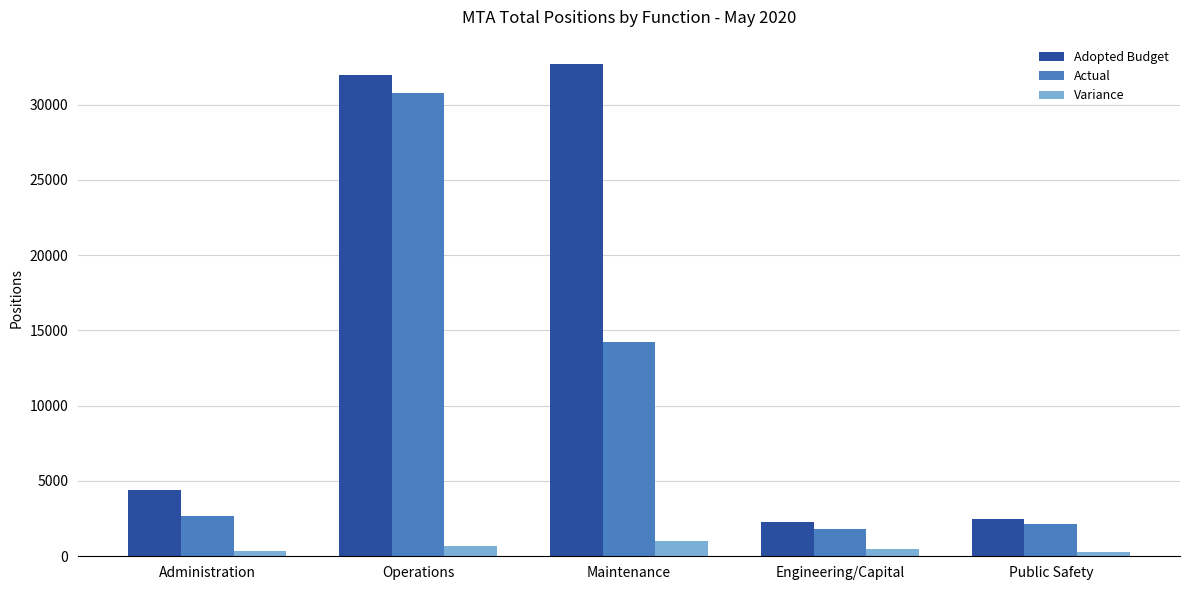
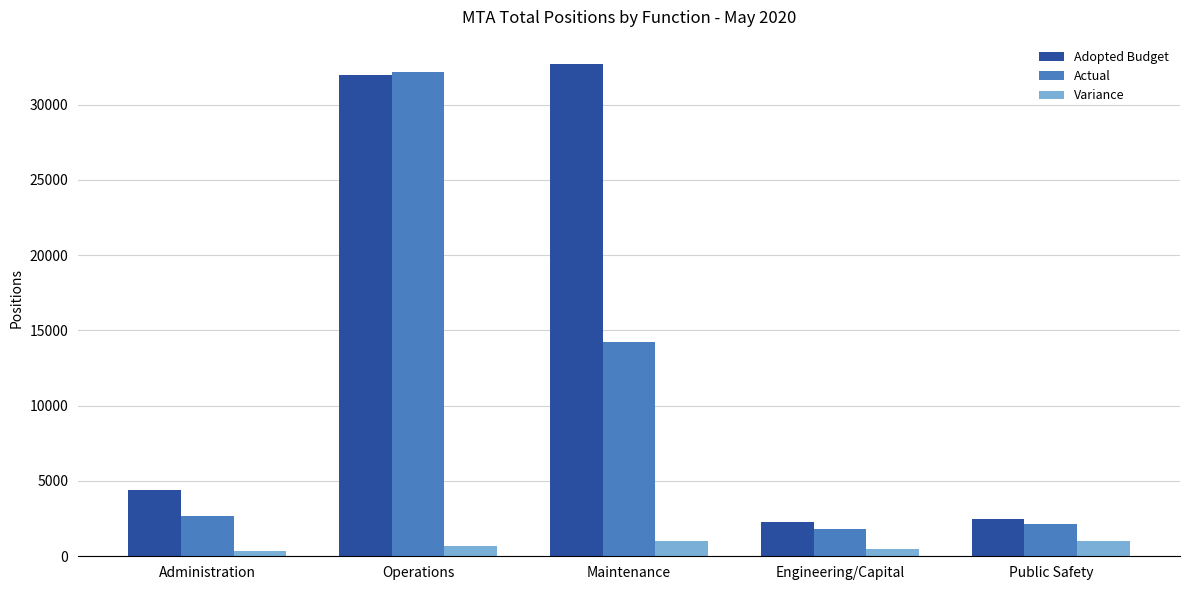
Actual, Operations: 30700 -> 32200
Variance, Public Safety: 300 -> 1000
